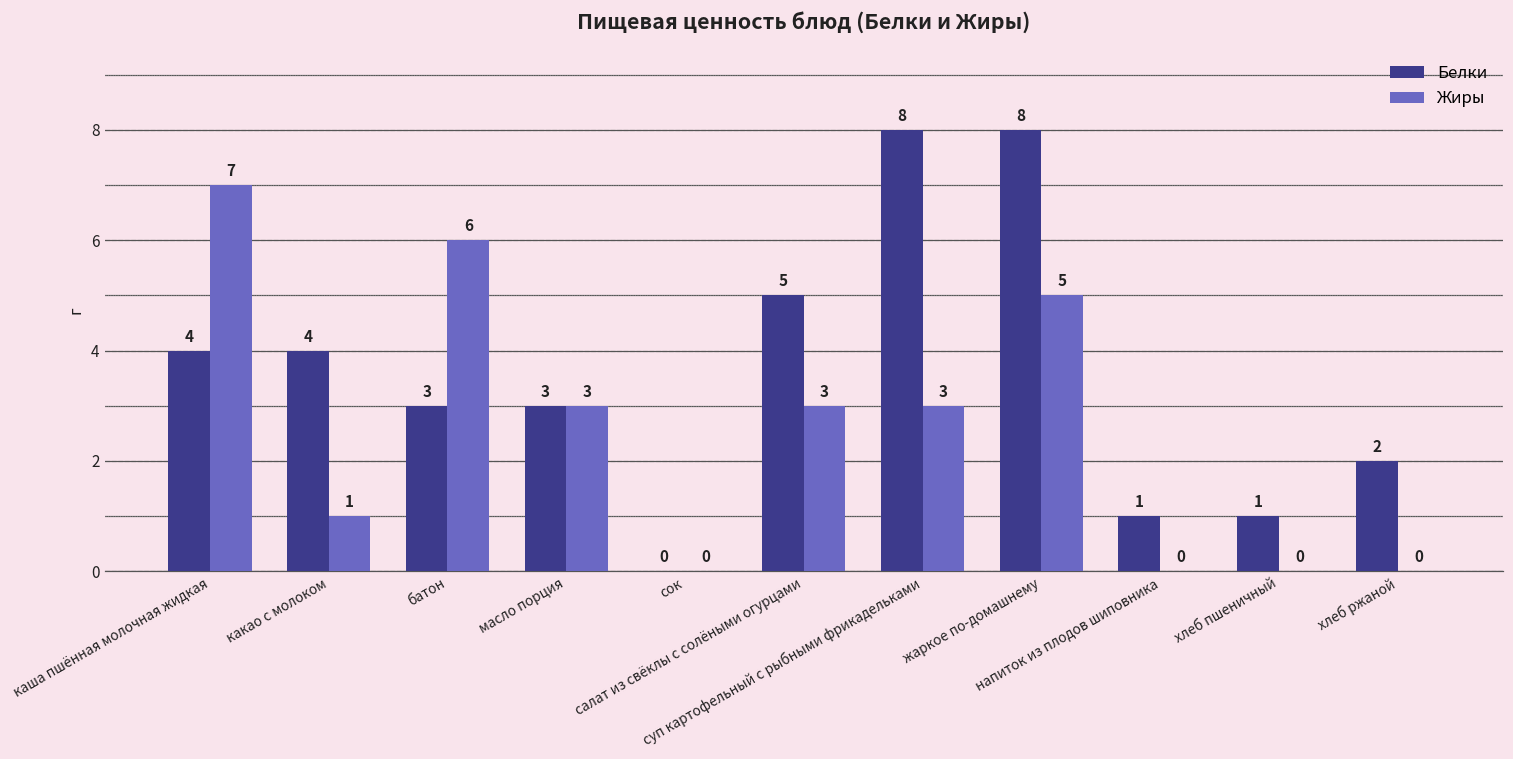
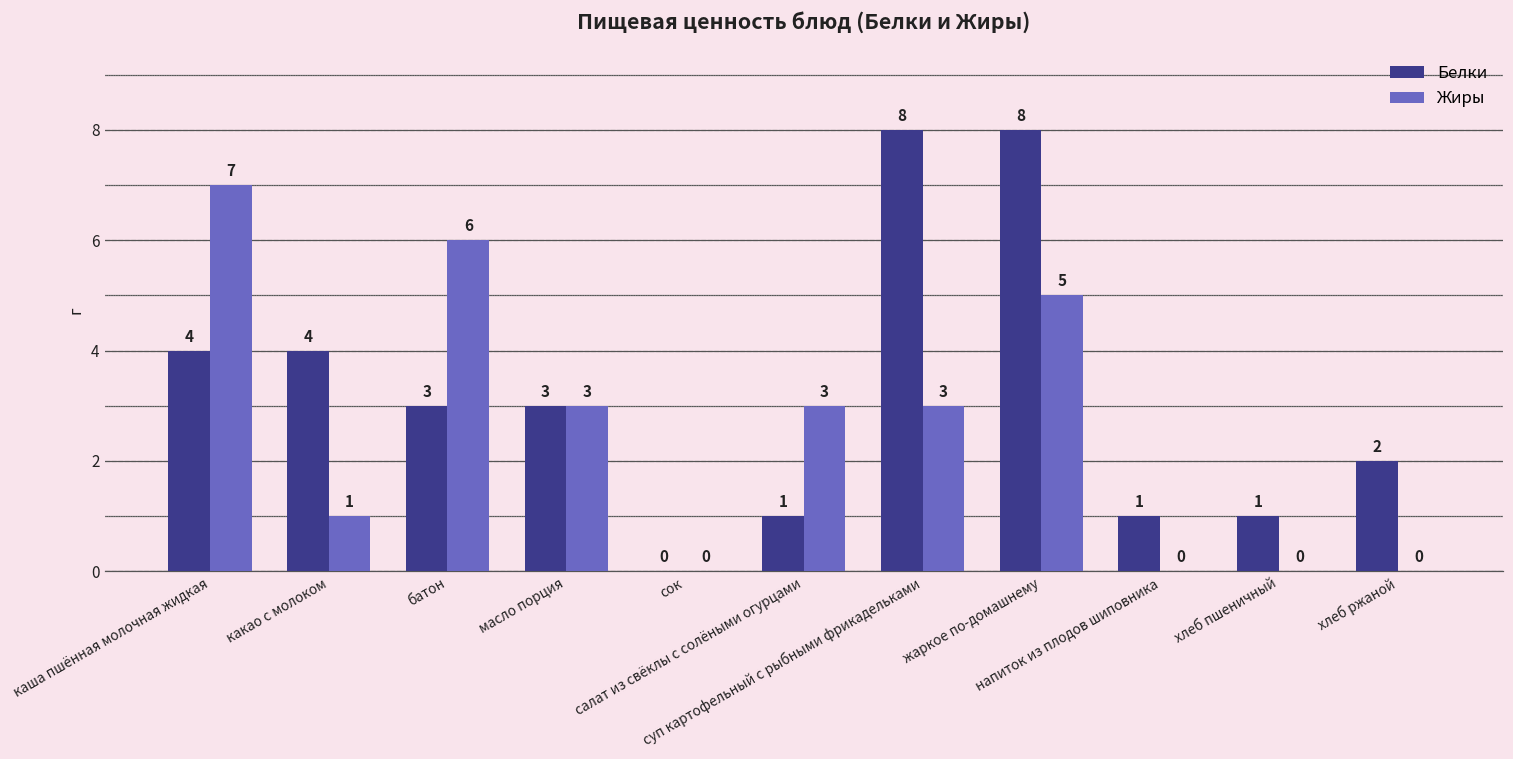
Белки, салат из свёклы с солёными огурцами: 5 -> 1
